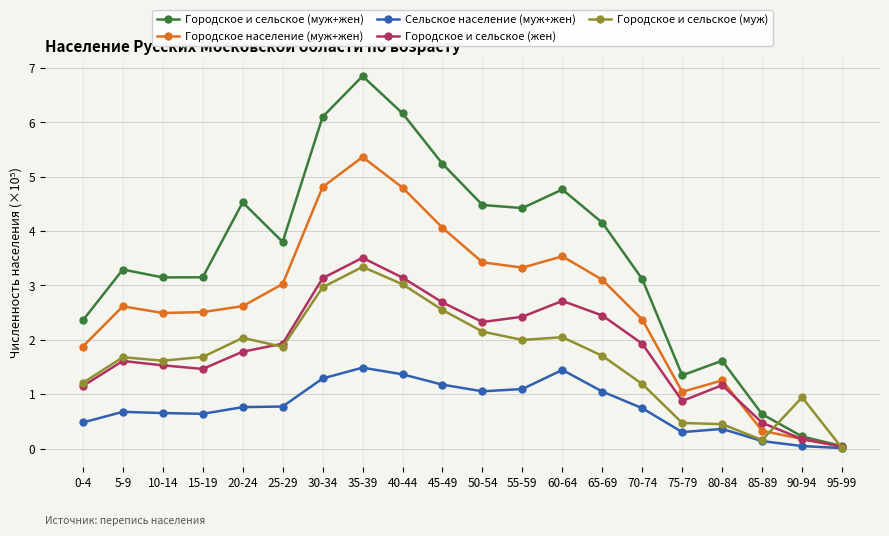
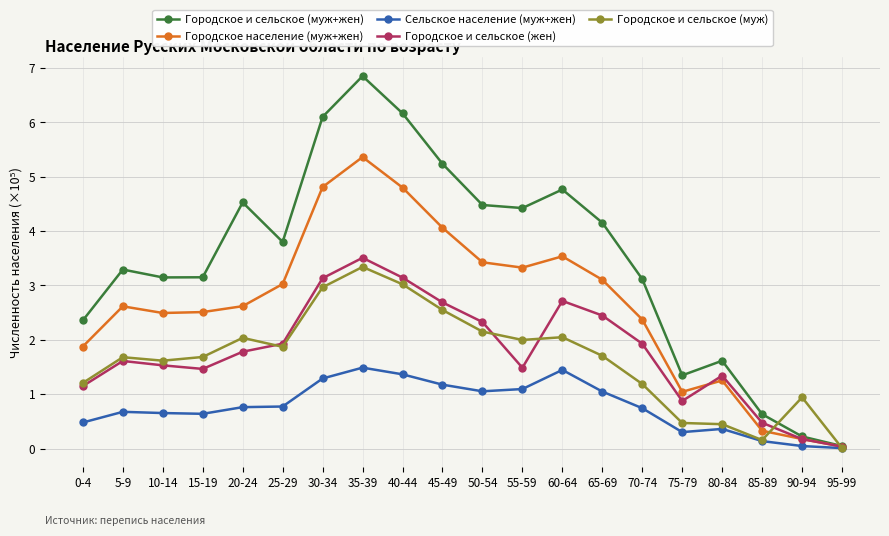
Городское и сельское (жен), 55-59: 2.4 -> 1.5
Городское и сельское (жен), 80-84: 1.2 -> 1.3
